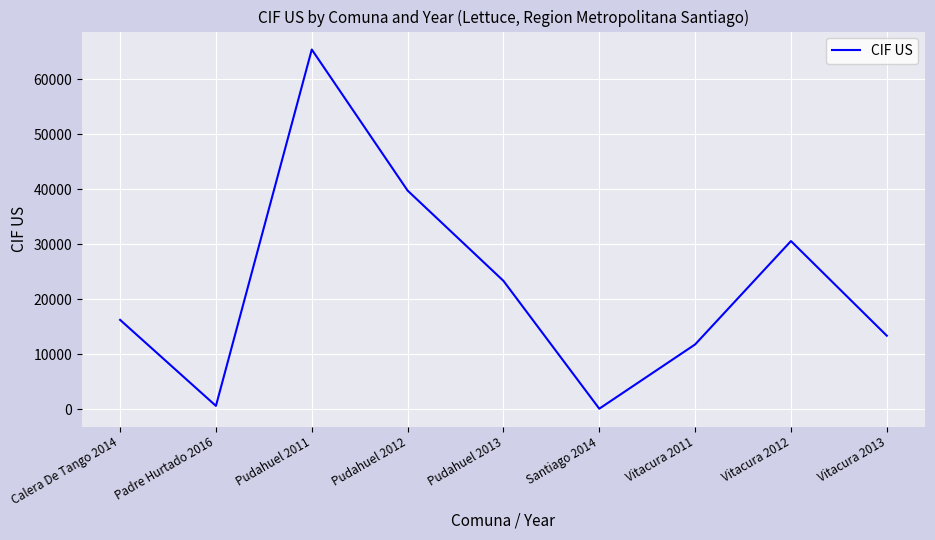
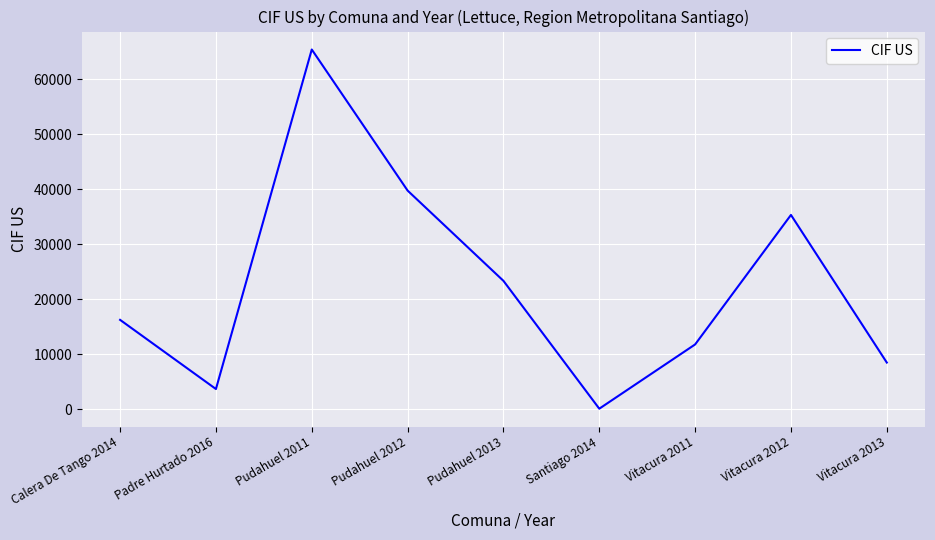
Padre Hurtado 2016: 1000 -> 4000
Vitacura 2012: 31000 -> 35000
Vitacura 2013: 13000 -> 8000
